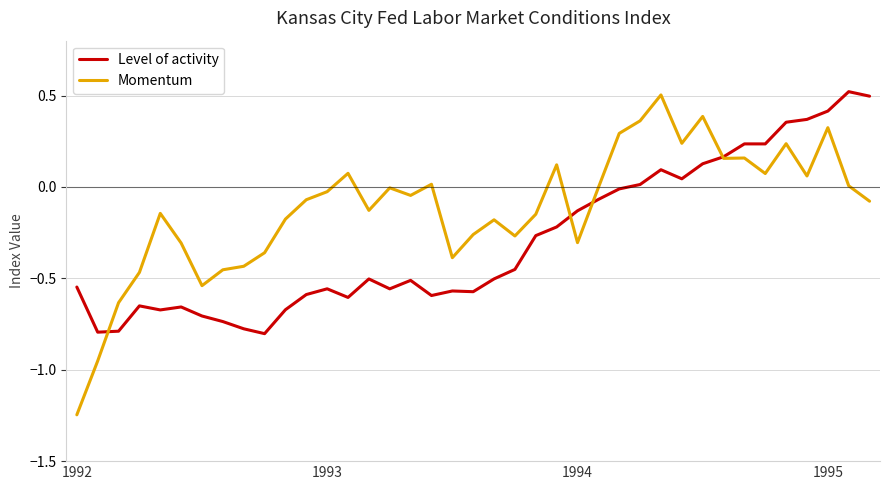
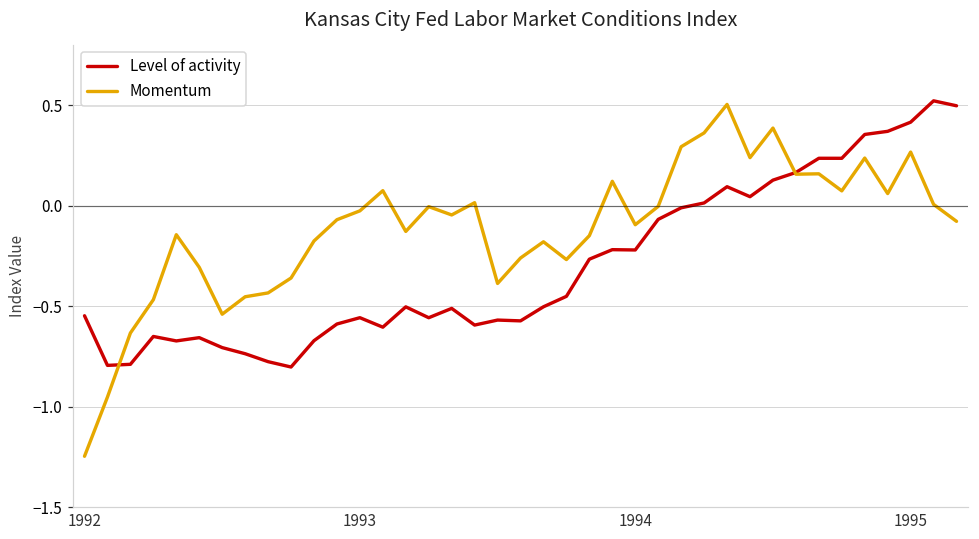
Level of activity, 1994: -0.13 -> -0.22
Momentum, 1994: -0.30 -> -0.10
Momentum, 1995: 0.32 -> 0.27
